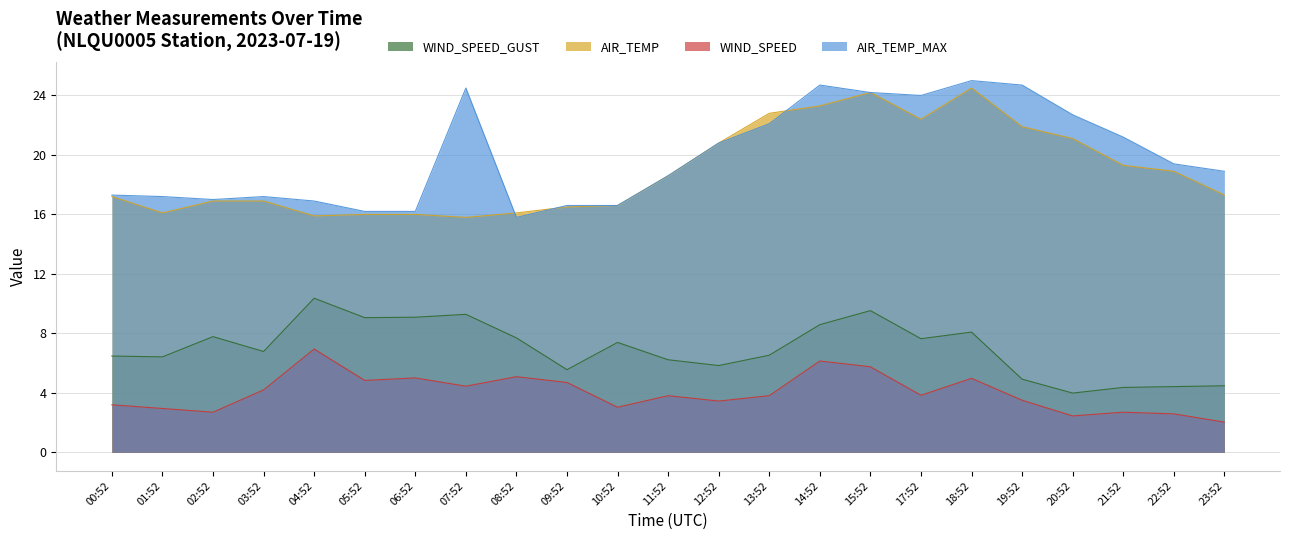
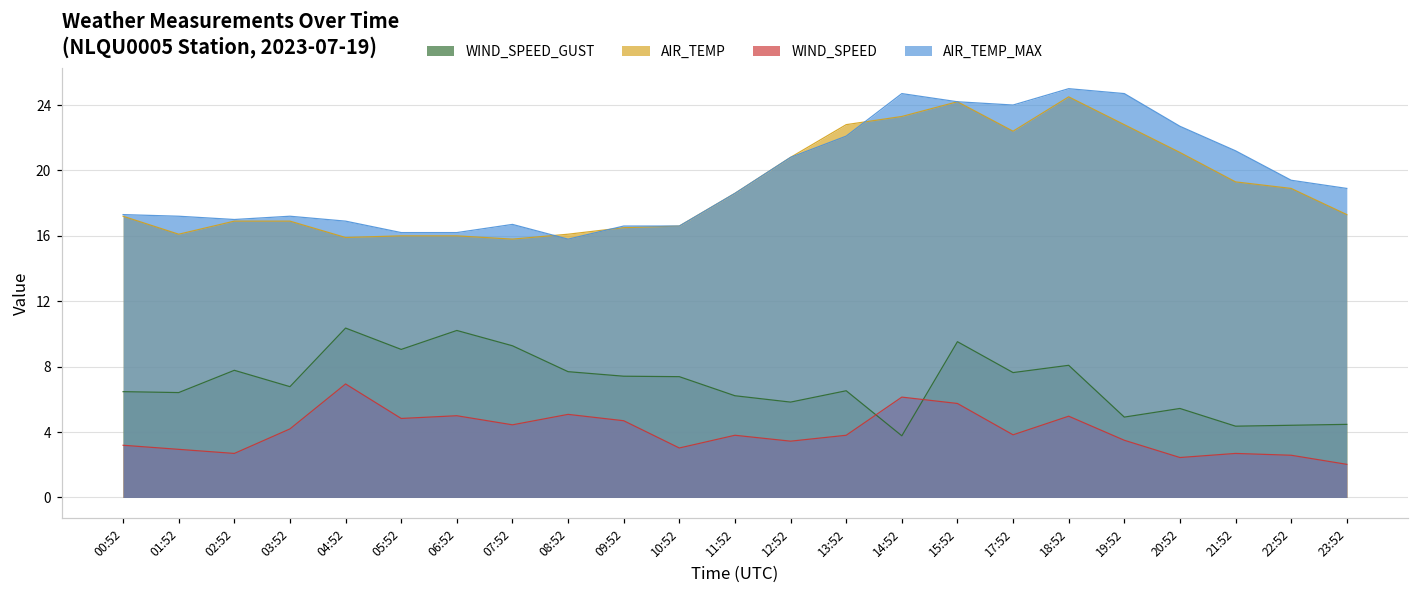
WIND_SPEED_GUST, 06:52: 9.1 -> 10.2
AIR_TEMP_MAX, 07:52: 24.5 -> 16.7
WIND_SPEED_GUST, 09:52: 5.6 -> 7.4
WIND_SPEED_GUST, 14:52: 8.6 -> 3.8
AIR_TEMP, 19:52: 21.9 -> 22.8
WIND_SPEED_GUST, 20:52: 4.0 -> 5.4
